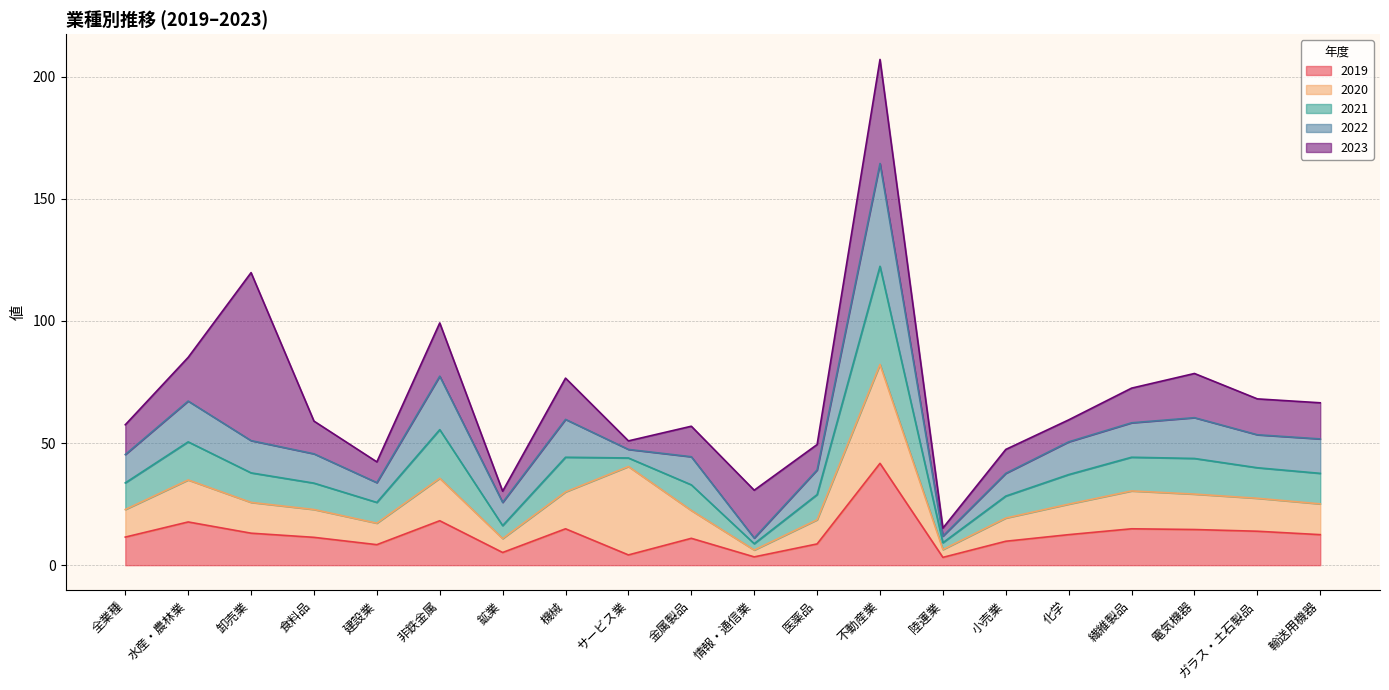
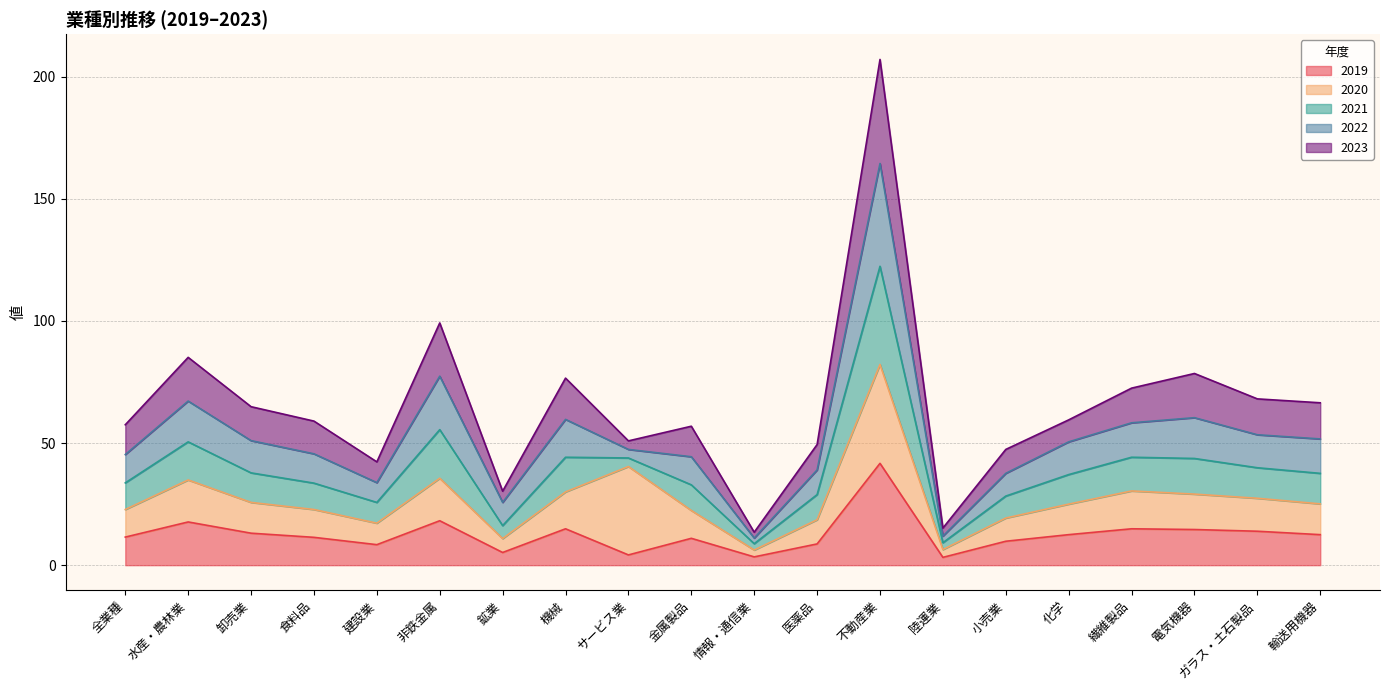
2023, 卸売業: 69 -> 14
2023, 情報・通信業: 20 -> 2
